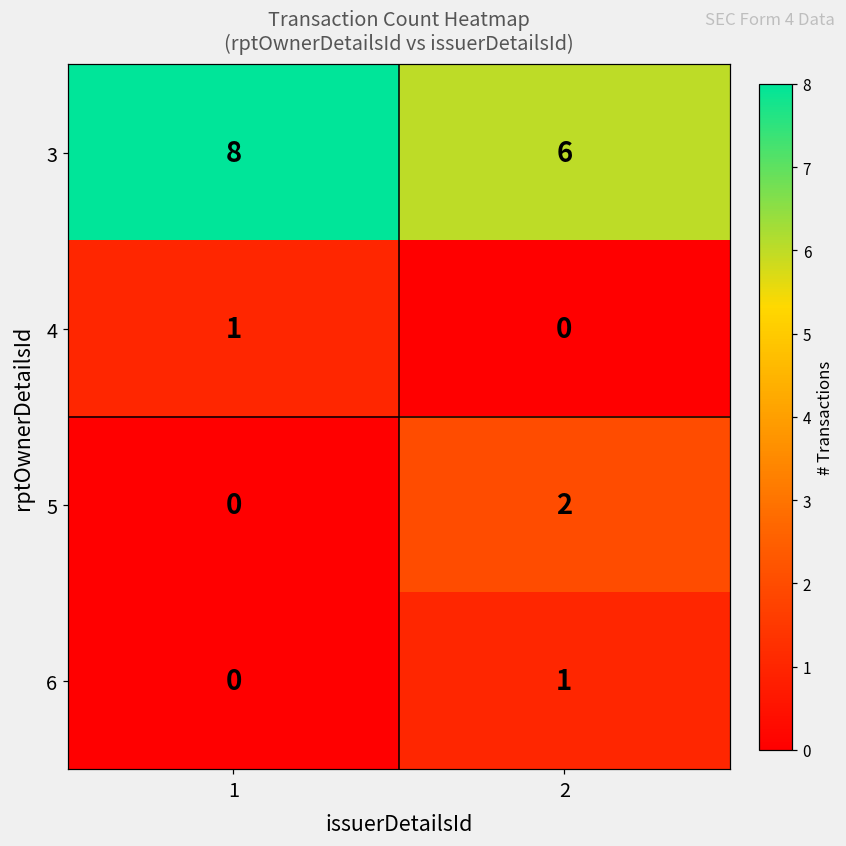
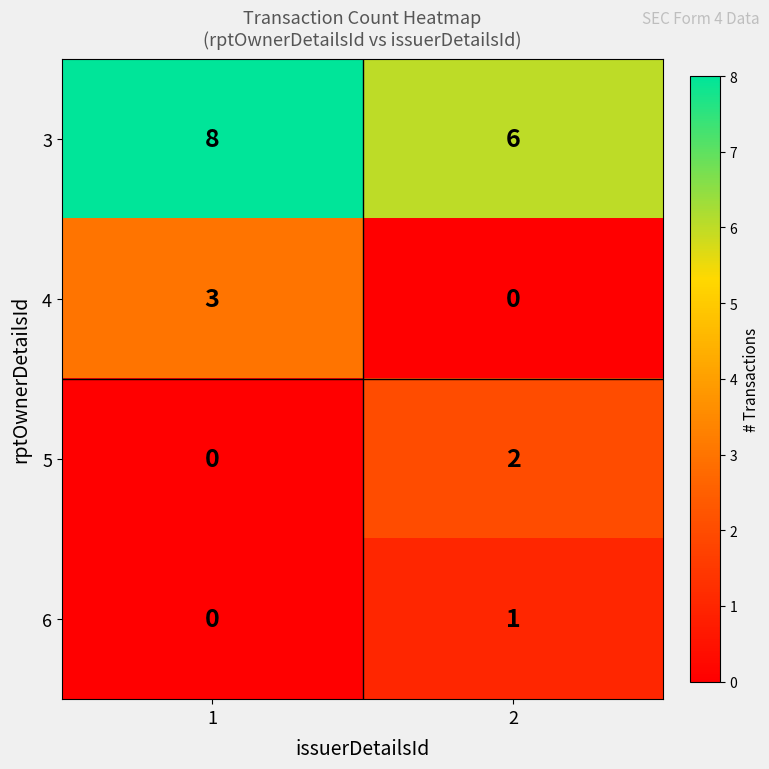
4, 1: 1 -> 3
